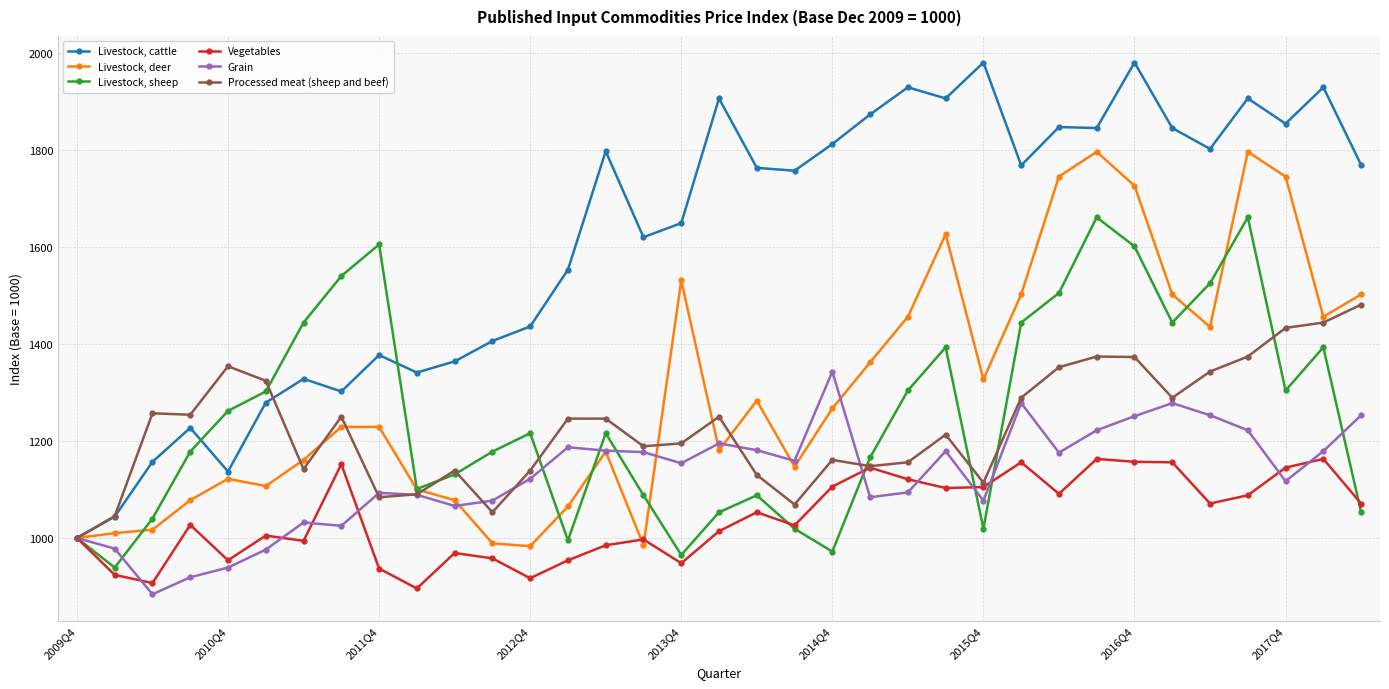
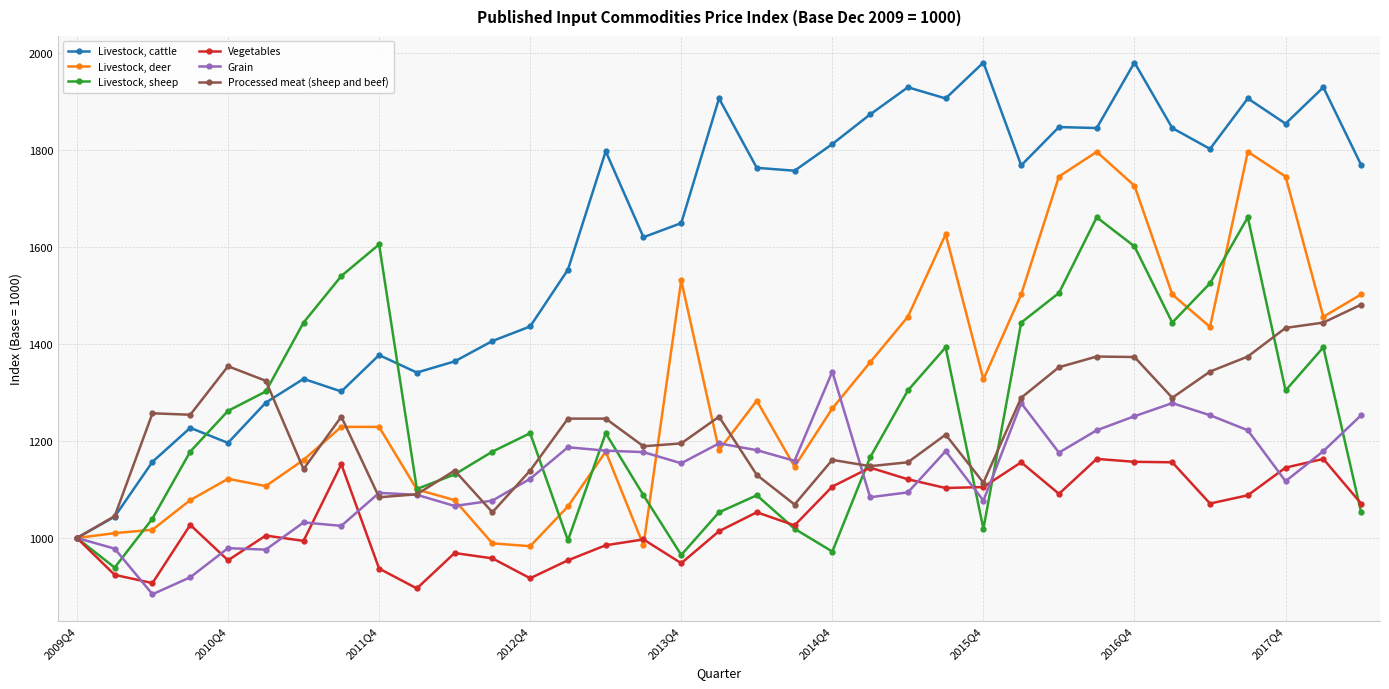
Livestock, cattle, 2010Q4: 1140 -> 1200
Grain, 2010Q4: 940 -> 980
